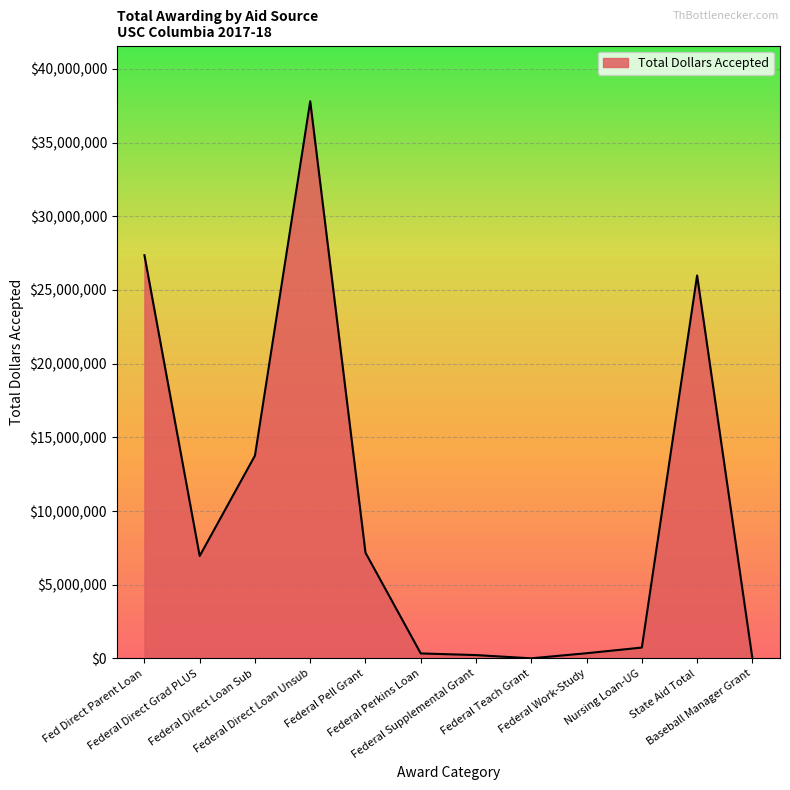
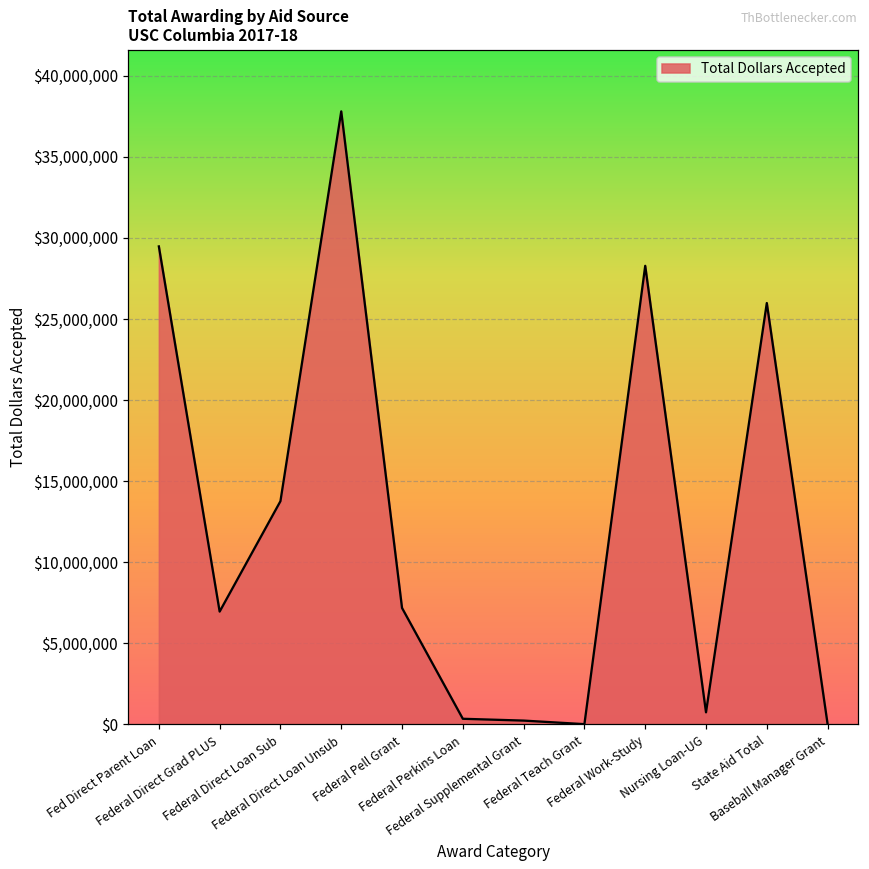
Fed Direct Parent Loan: $27,400,000 -> $29,500,000
Federal Work-Study: $400,000 -> $28,300,000
